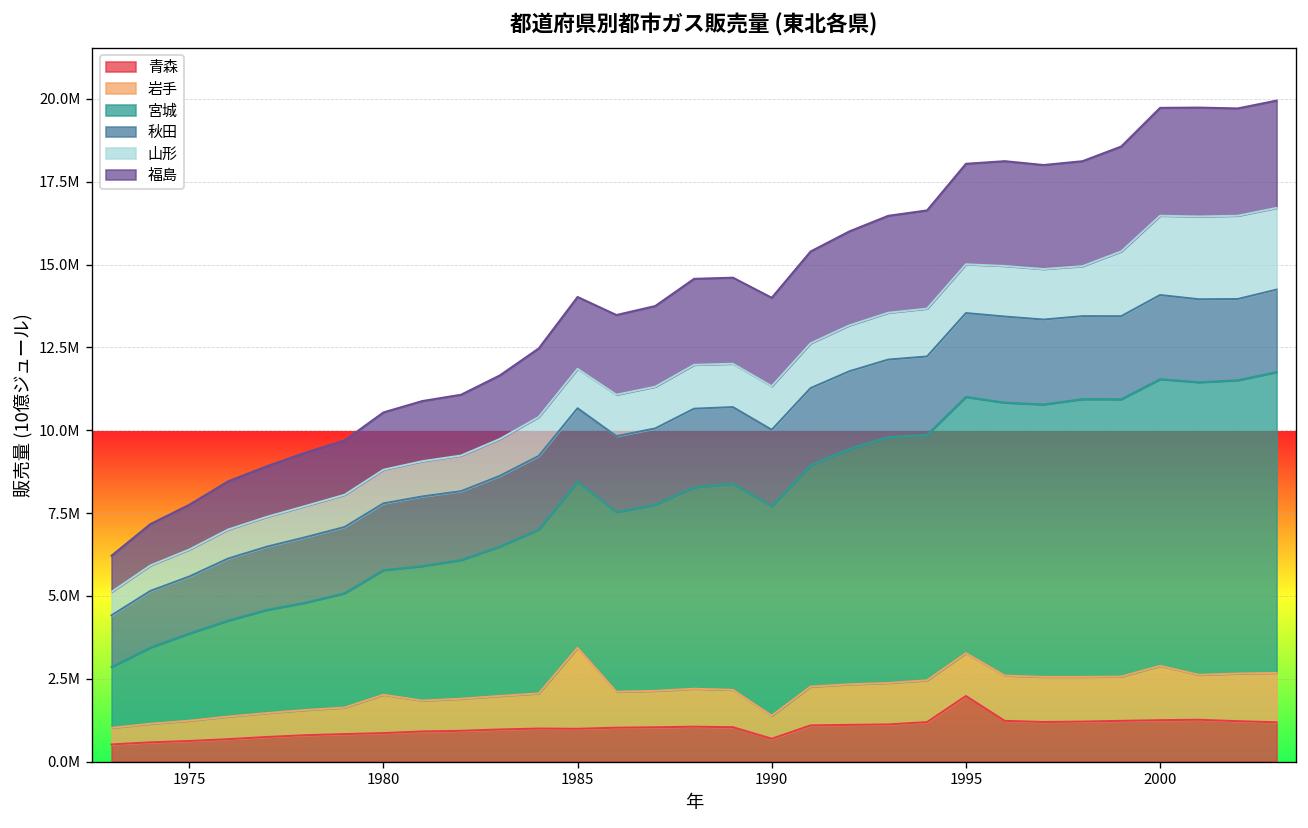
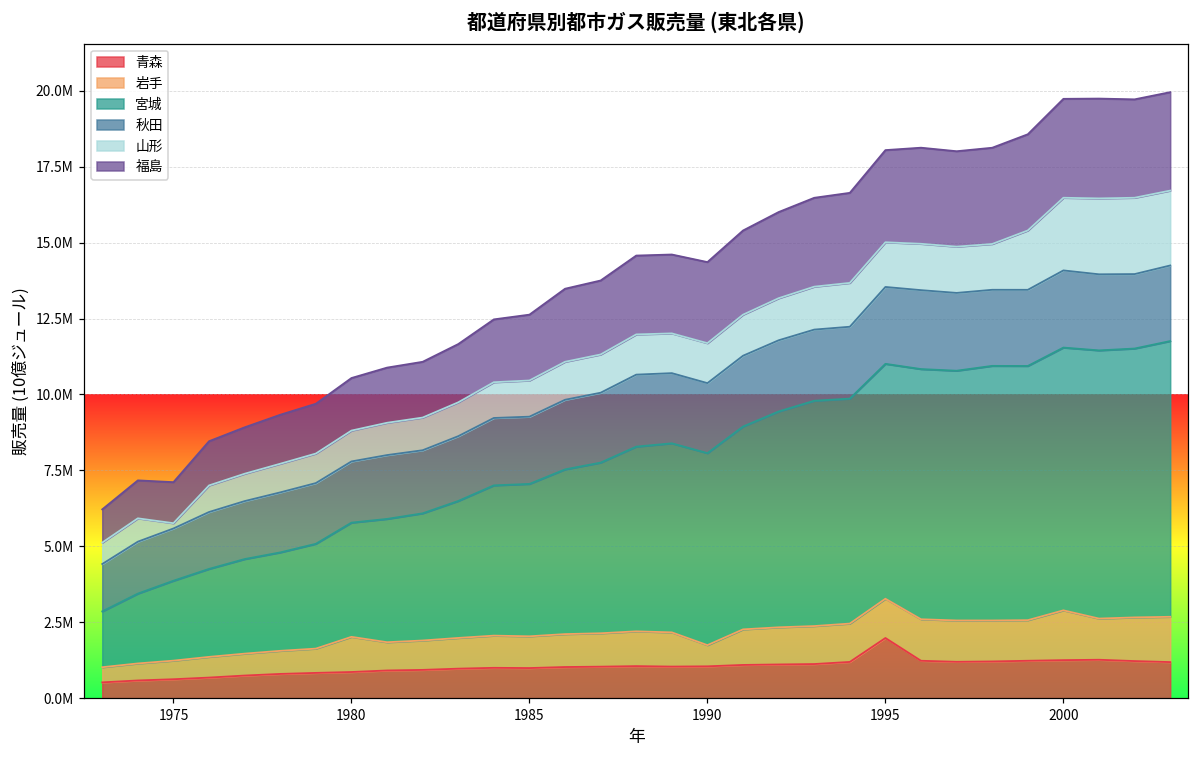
山形, 1975: 800000 -> 200000
岩手, 1985: 2400000 -> 1000000
青森, 1990: 700000 -> 1000000
